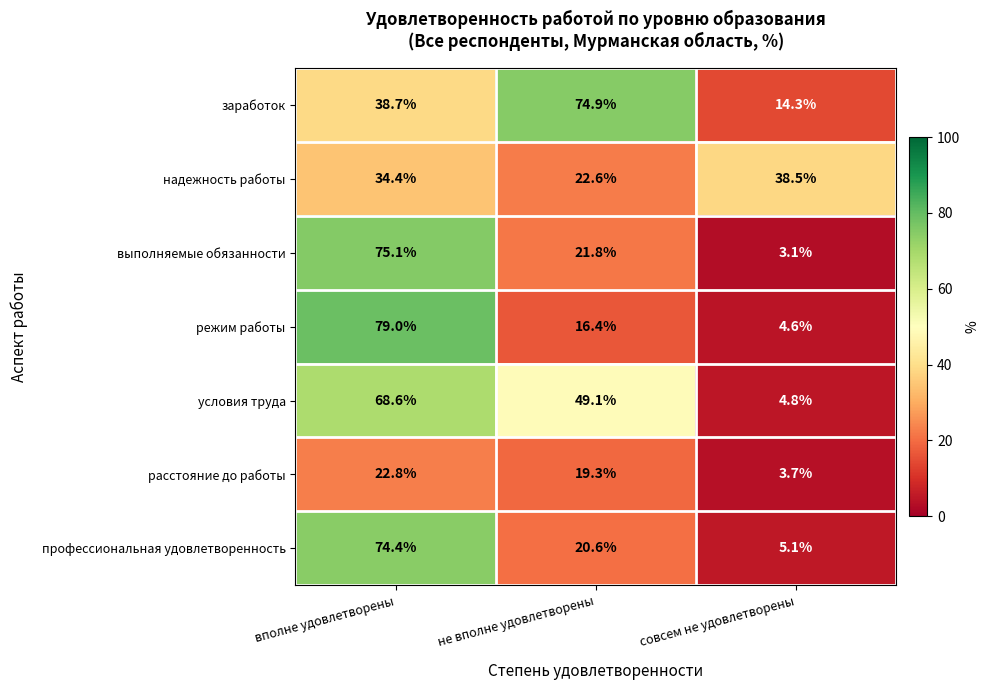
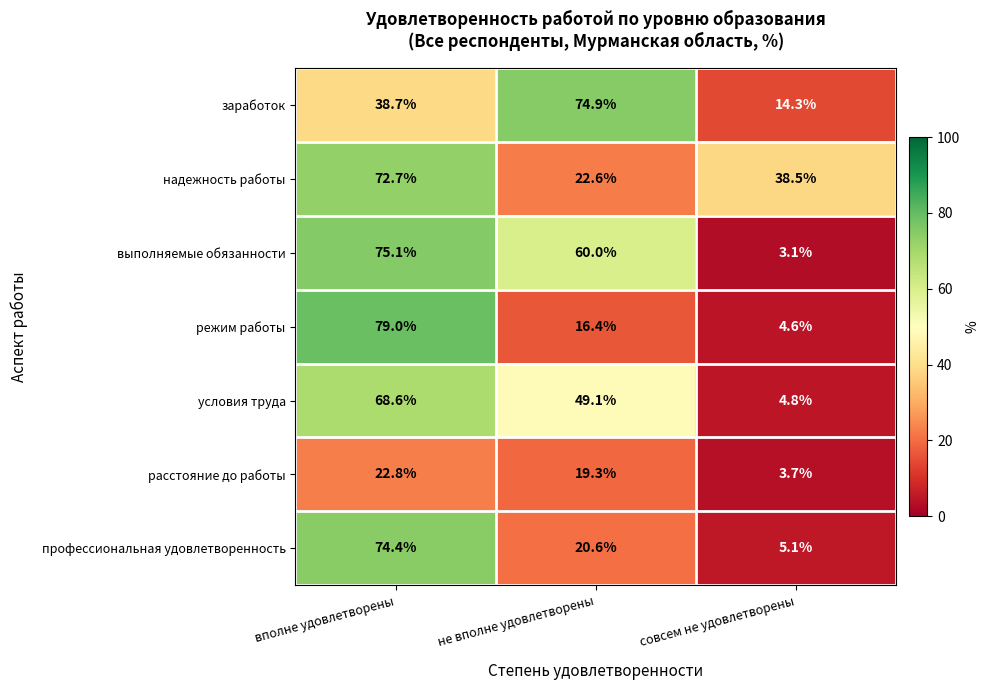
надежность работы, вполне удовлетворены: 34.4% -> 72.7%
выполняемые обязанности, не вполне удовлетворены: 21.8% -> 60.0%
